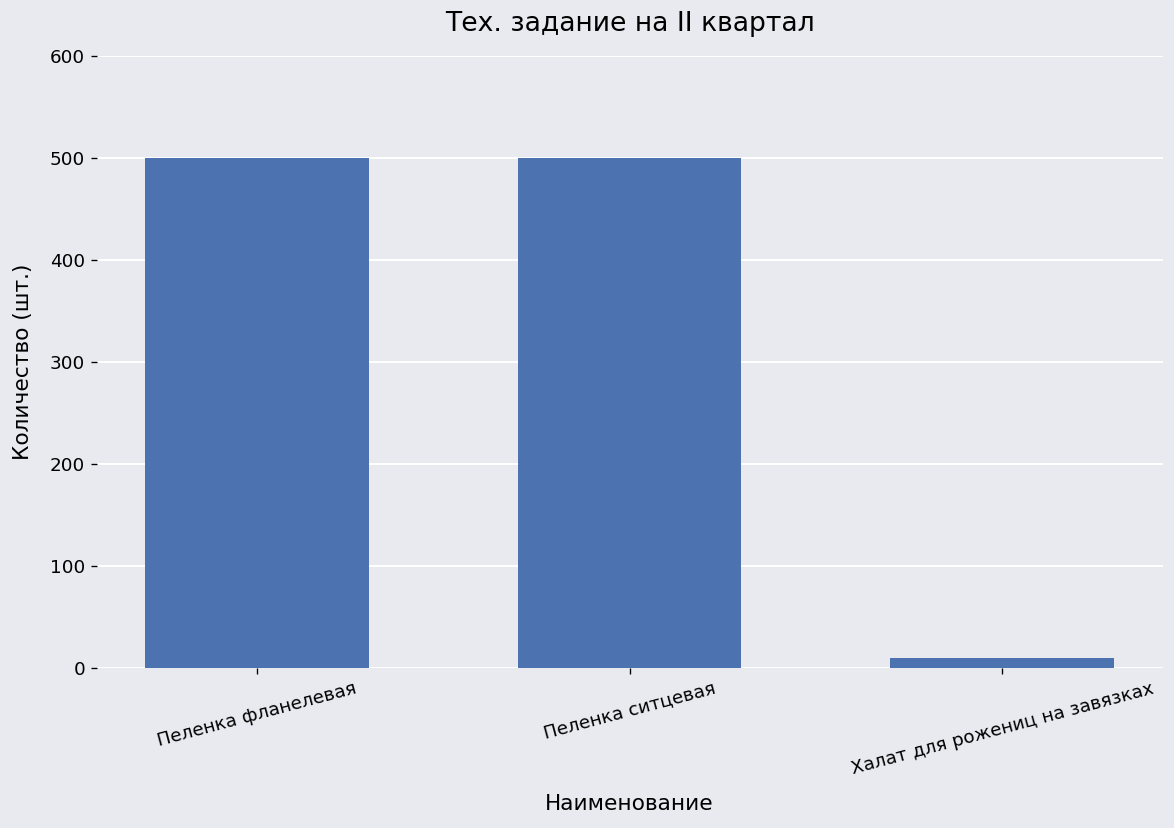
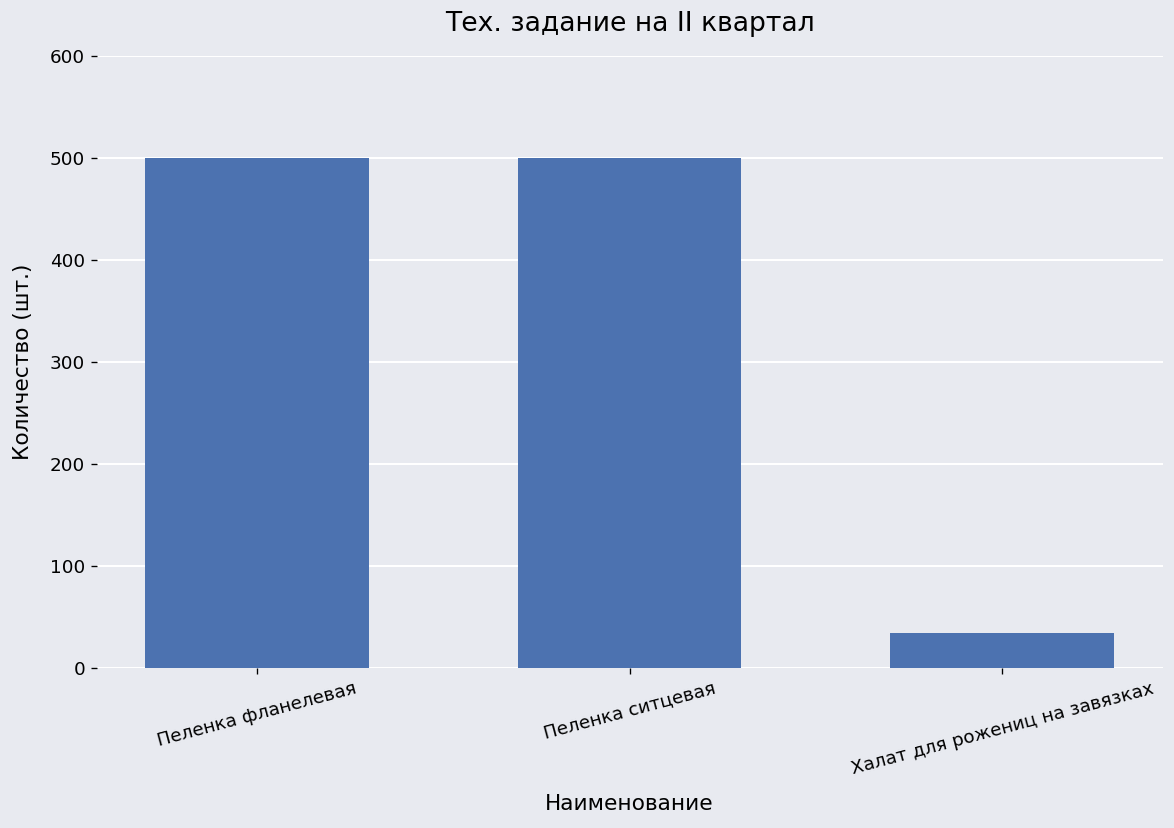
Халат для рожениц на завязках: 10 -> 30
